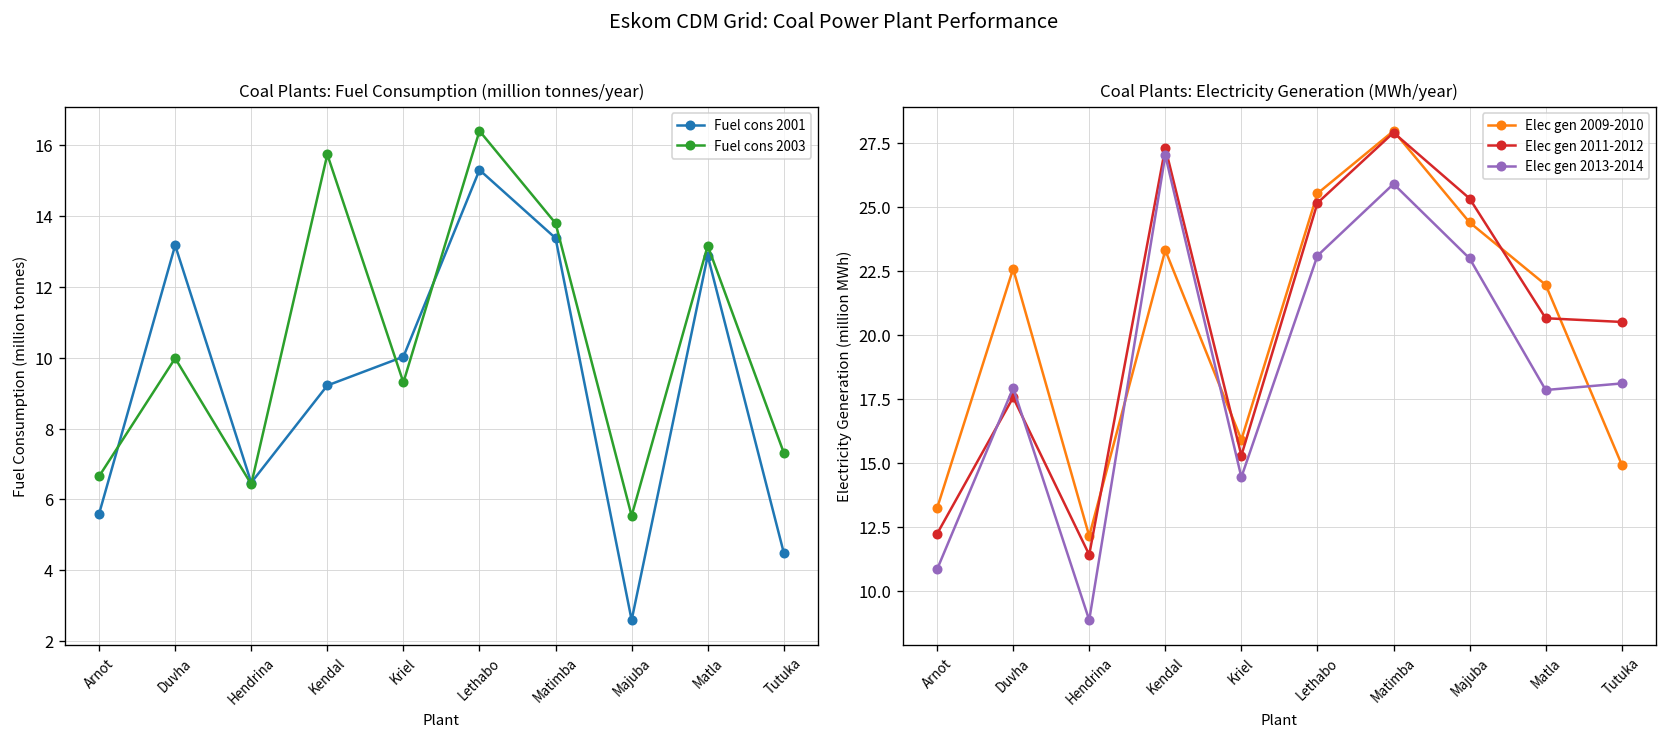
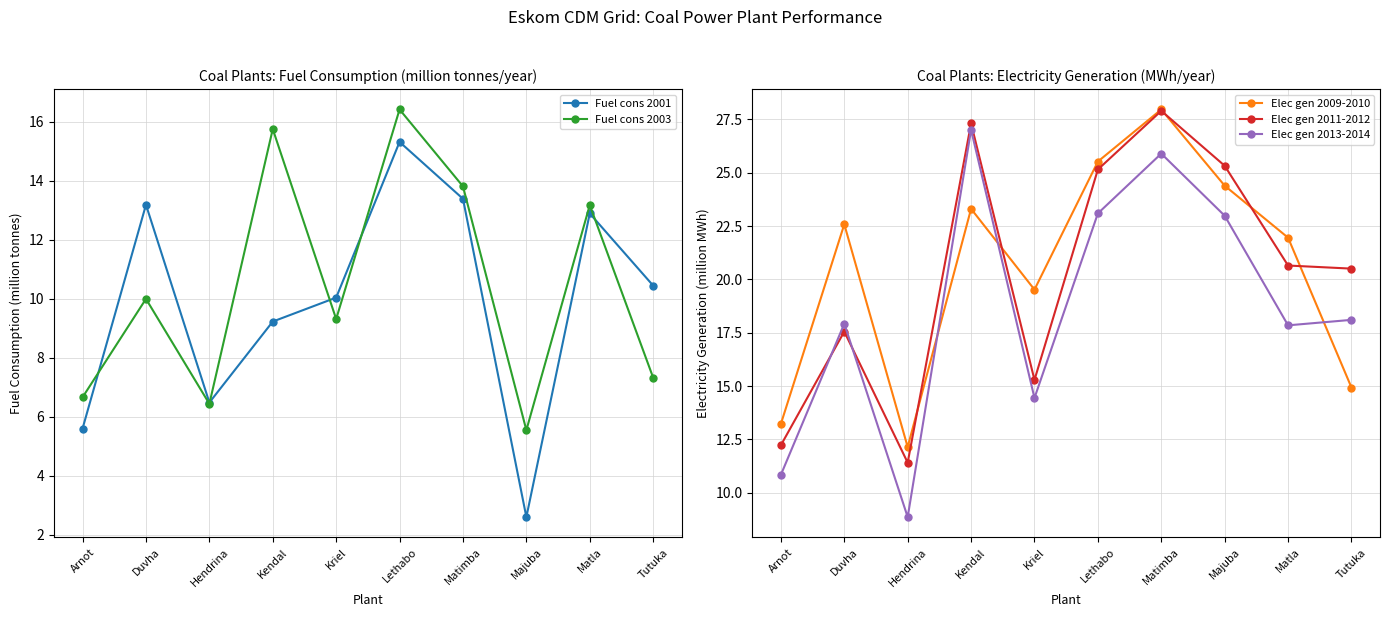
Coal Plants: Fuel Consumption (million tonnes/year), Fuel cons 2001, Tutuka: 4.5 -> 10.4
Coal Plants: Electricity Generation (MWh/year), Elec gen 2009-2010, Kriel: 15.9 -> 19.5
